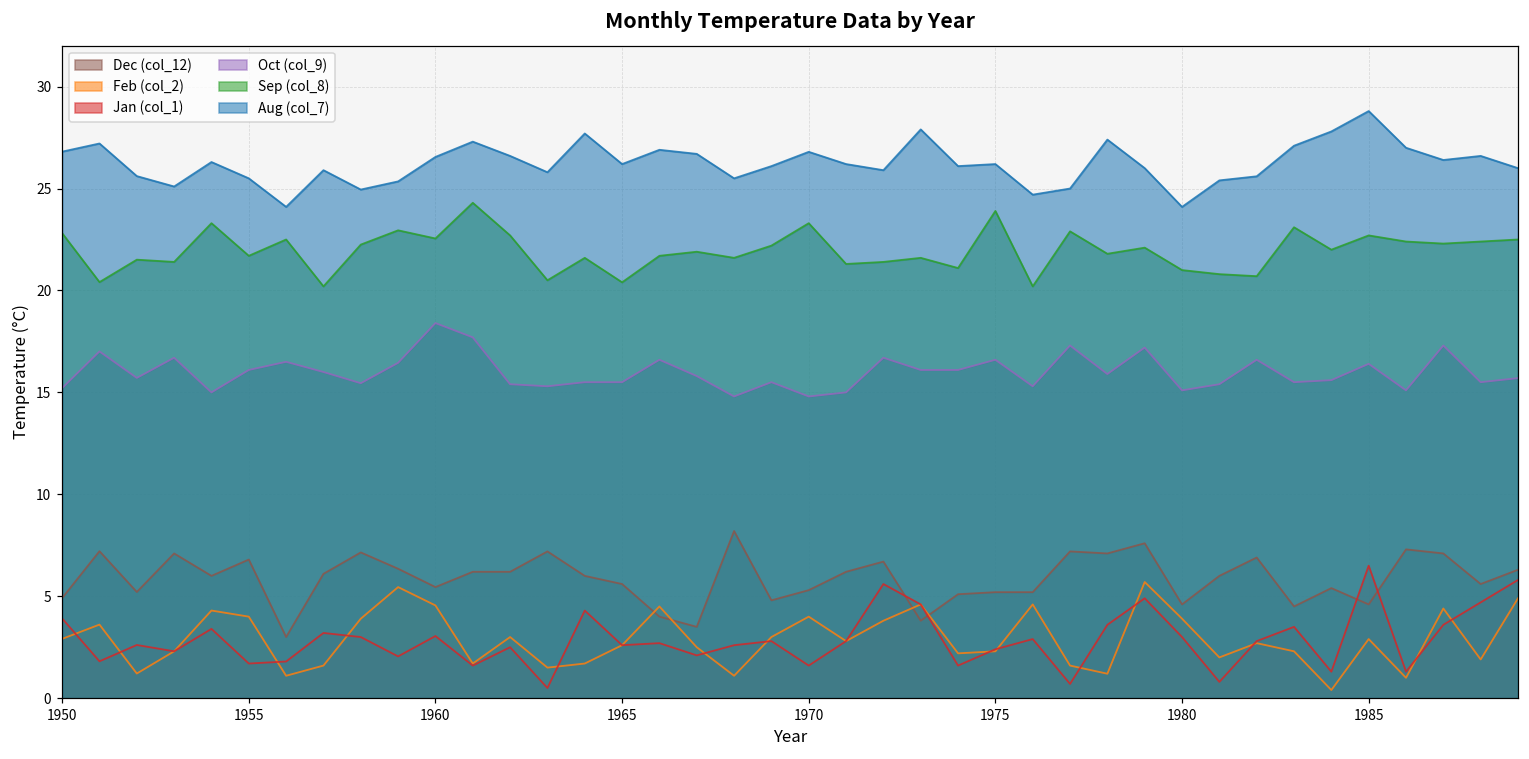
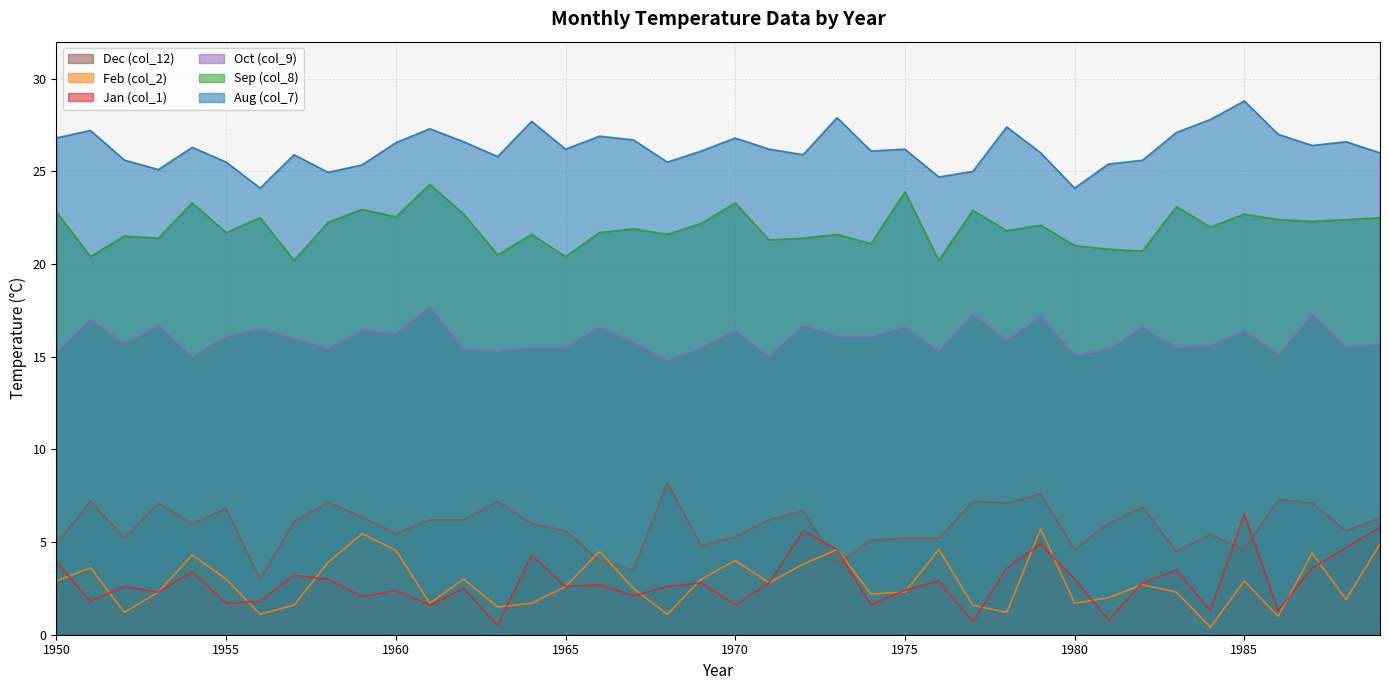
Feb (col_2), 1955: 4 -> 3
Jan (col_1), 1960: 3.1 -> 2.4
Oct (col_9), 1960: 18.4 -> 16.3
Oct (col_9), 1970: 14.8 -> 16.4
Feb (col_2), 1980: 3.9 -> 1.7
